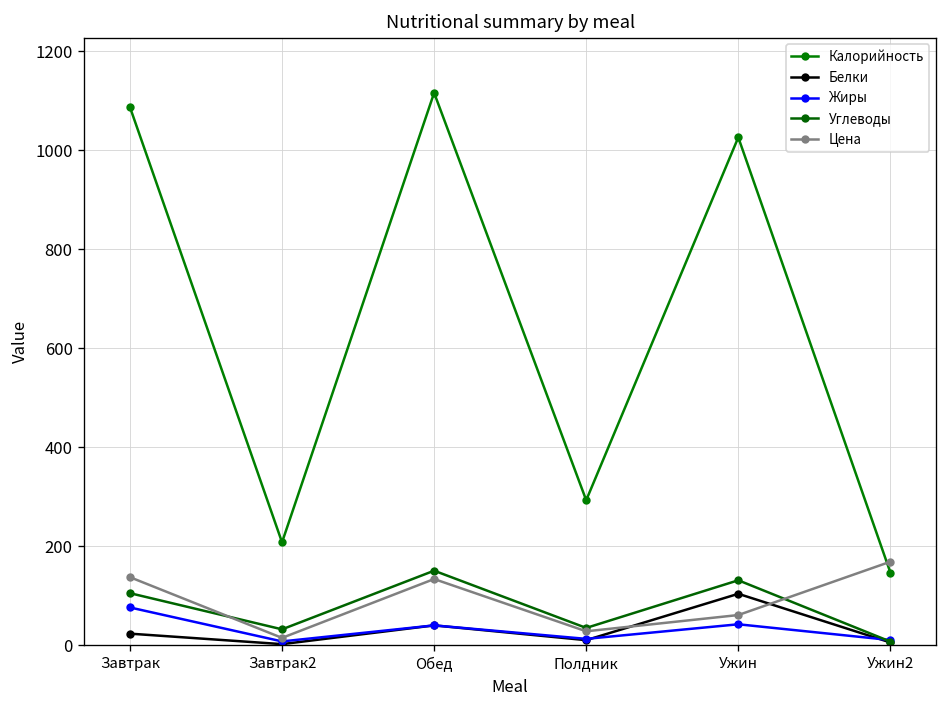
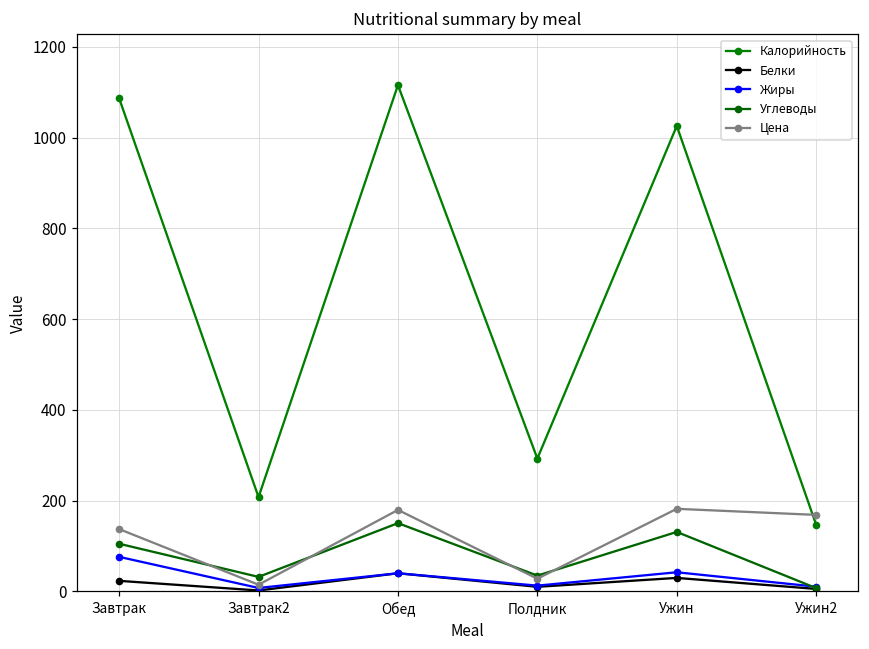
Цена, Обед: 130 -> 180
Белки, Ужин: 100 -> 30
Цена, Ужин: 60 -> 180
